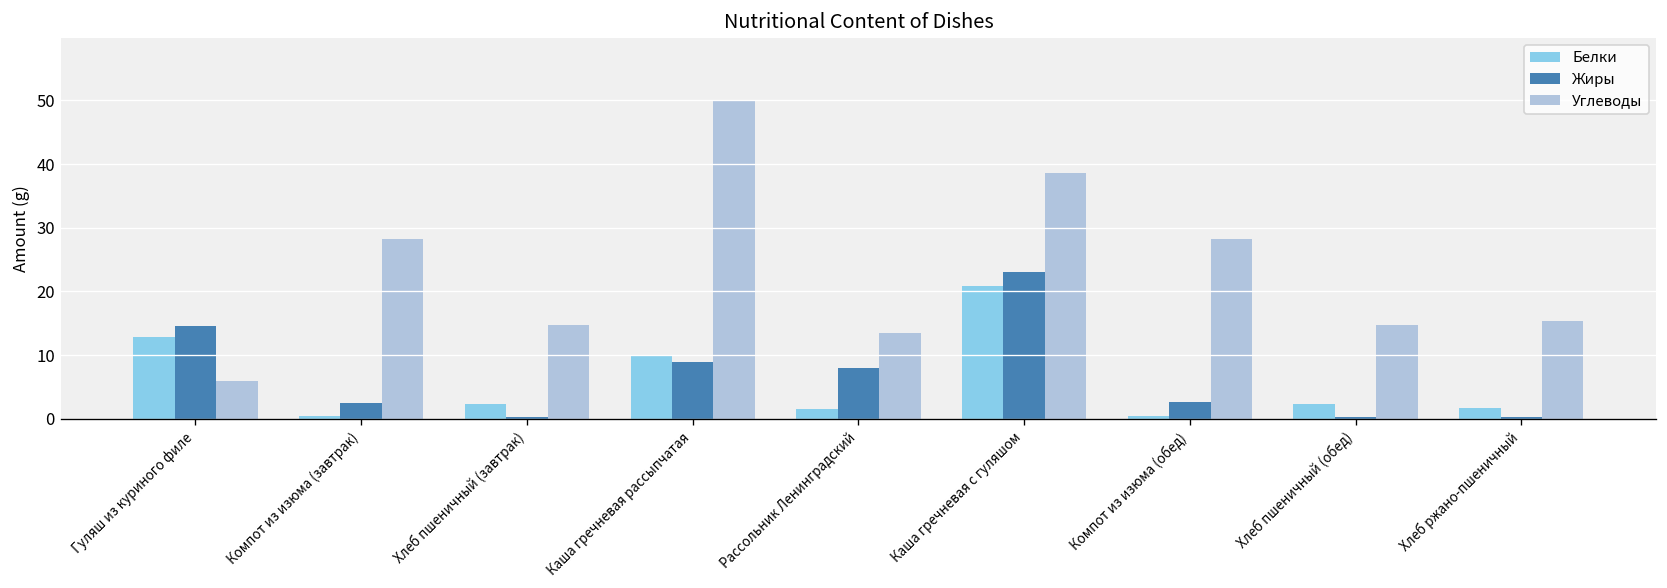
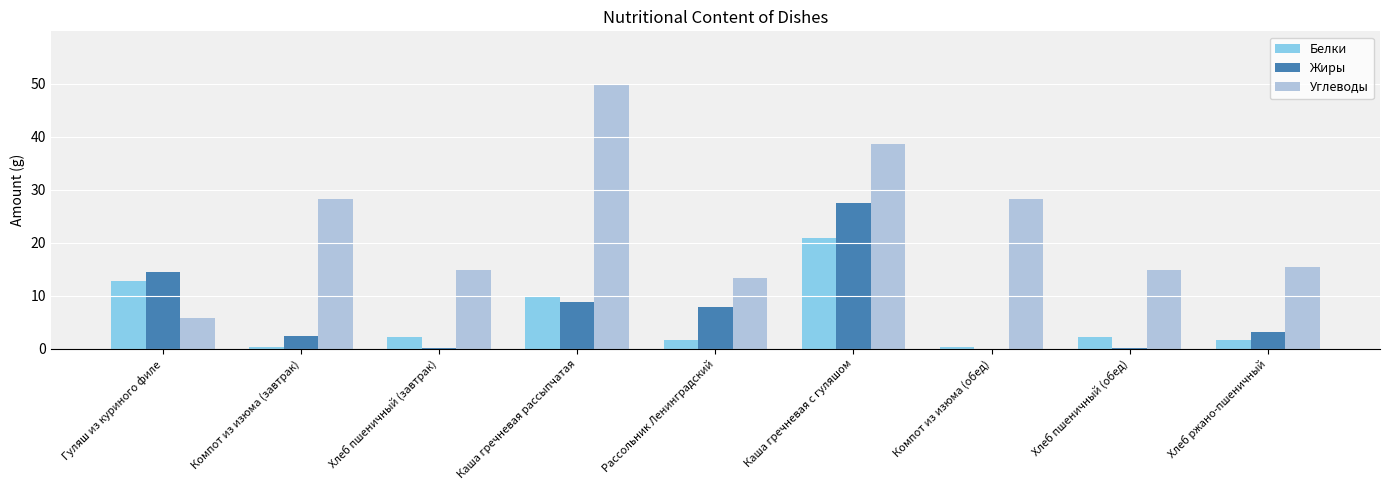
Жиры, Каша гречневая с гуляшом: 23 -> 28
Жиры, Компот из изюма (обед): 3 -> 0
Жиры, Хлеб ржано-пшеничный: 0 -> 3
